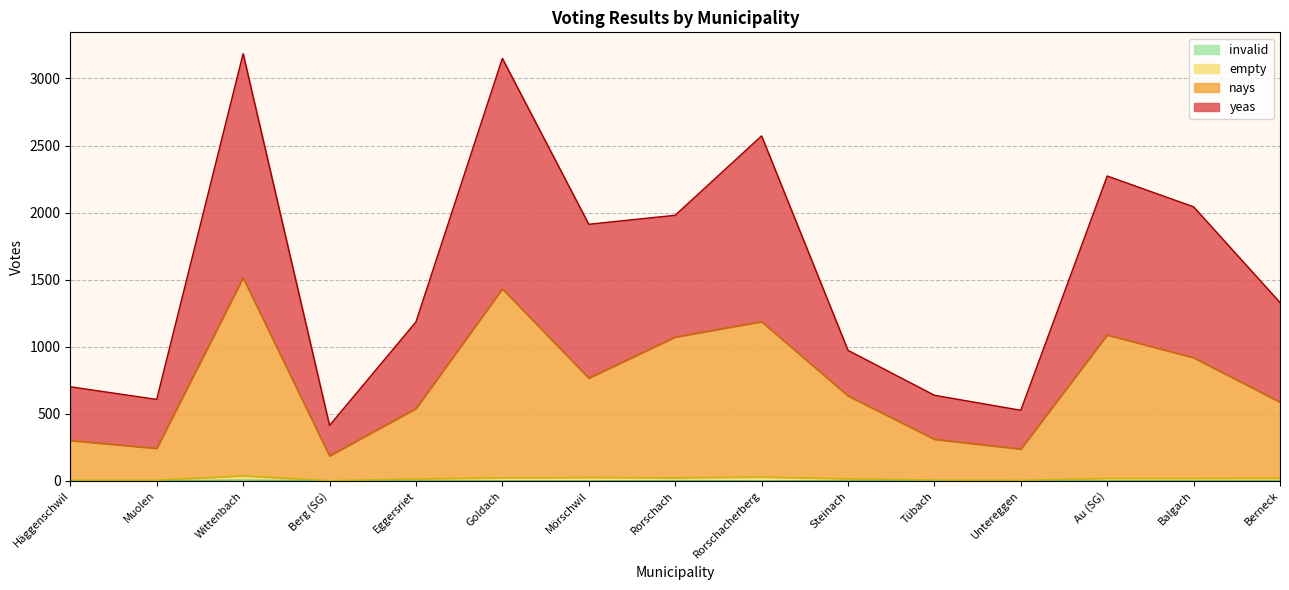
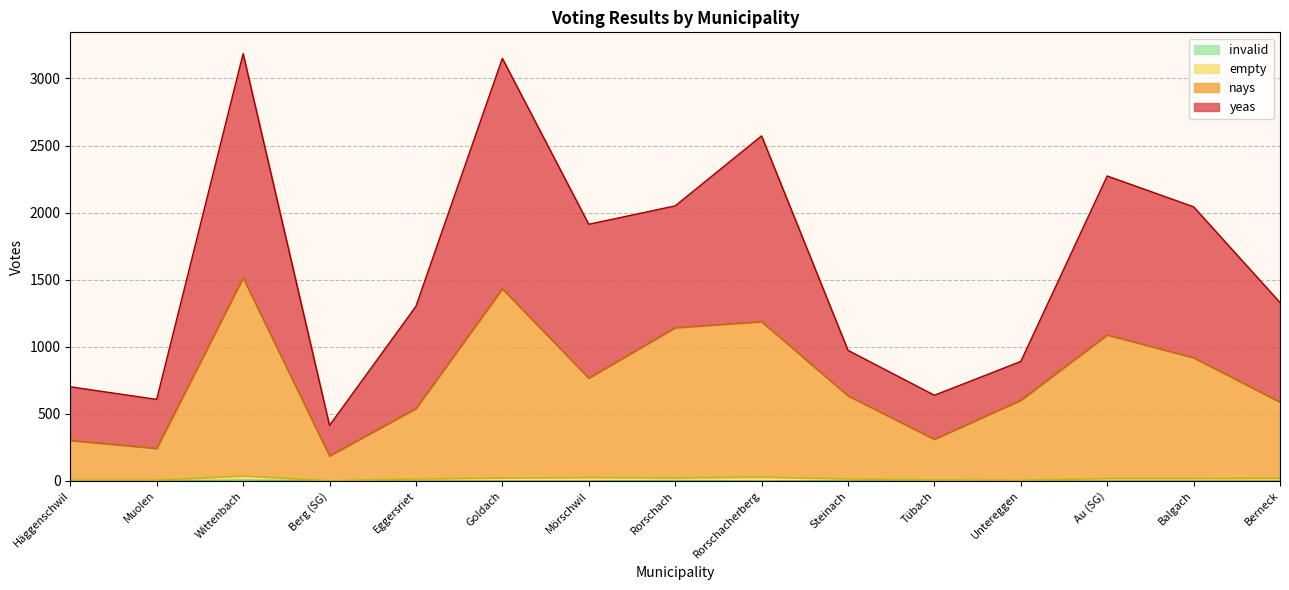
yeas, Eggersriet: 650 -> 760
nays, Rorschach: 1050 -> 1120
nays, Untereggen: 230 -> 600
